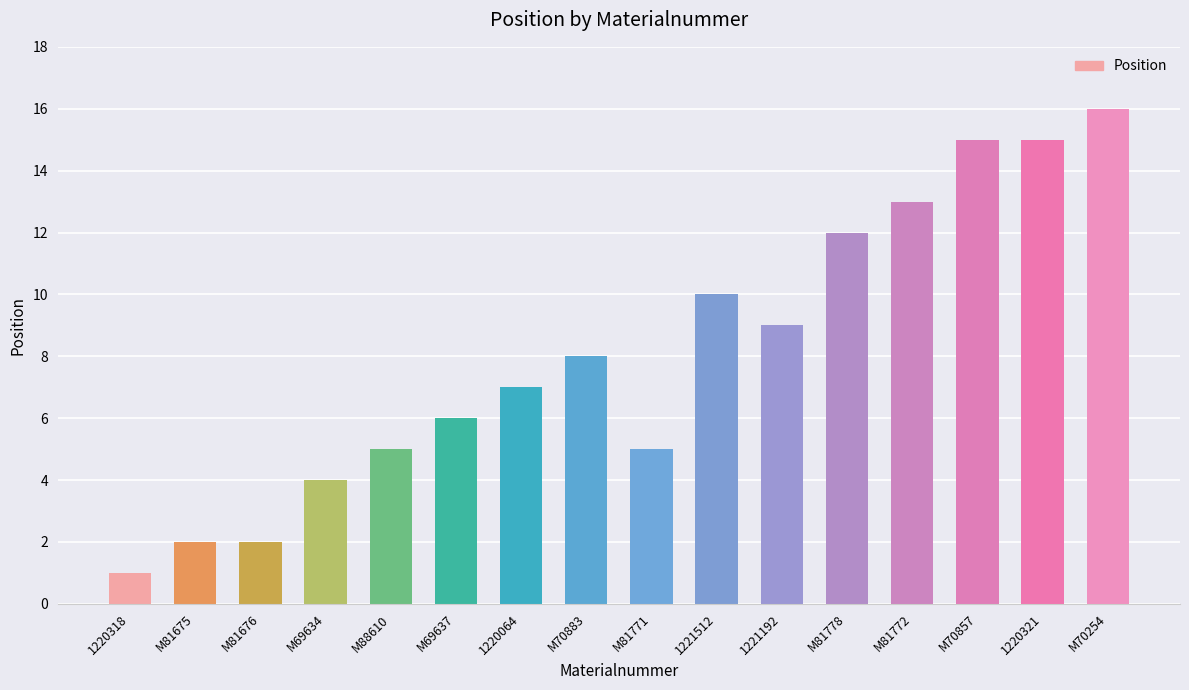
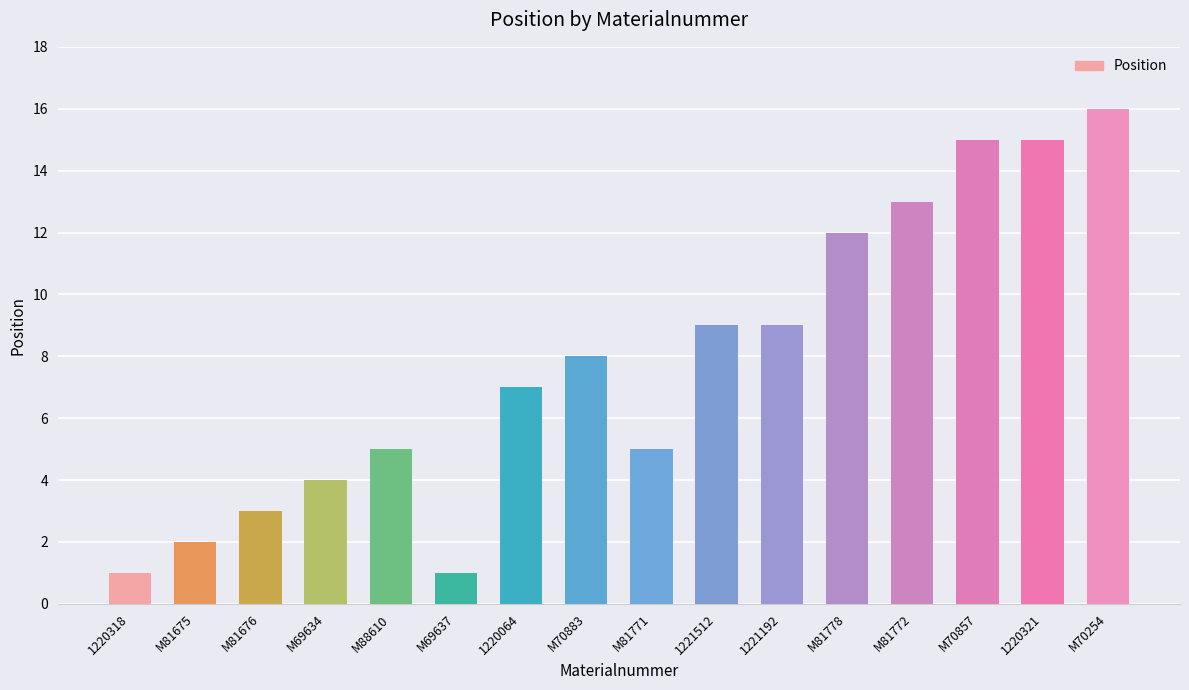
M81676: 2 -> 3
M69637: 6 -> 1
1221512: 10 -> 9
